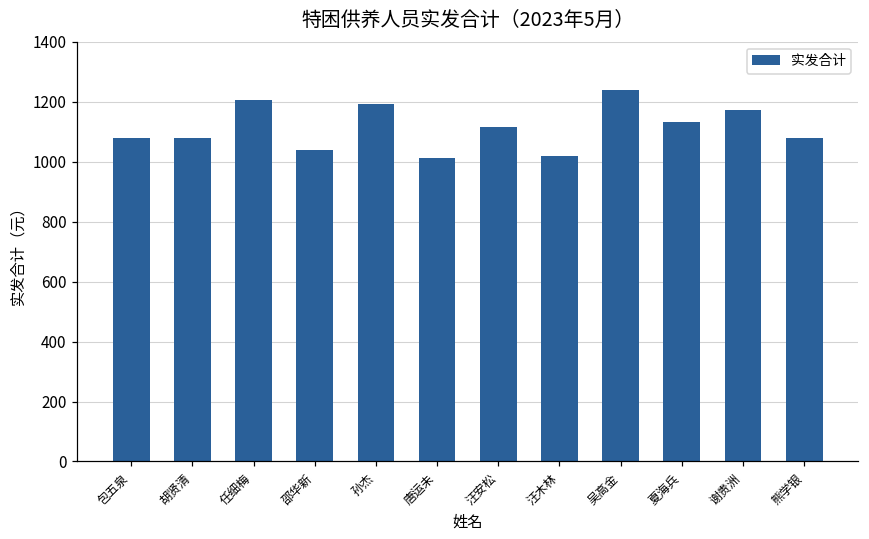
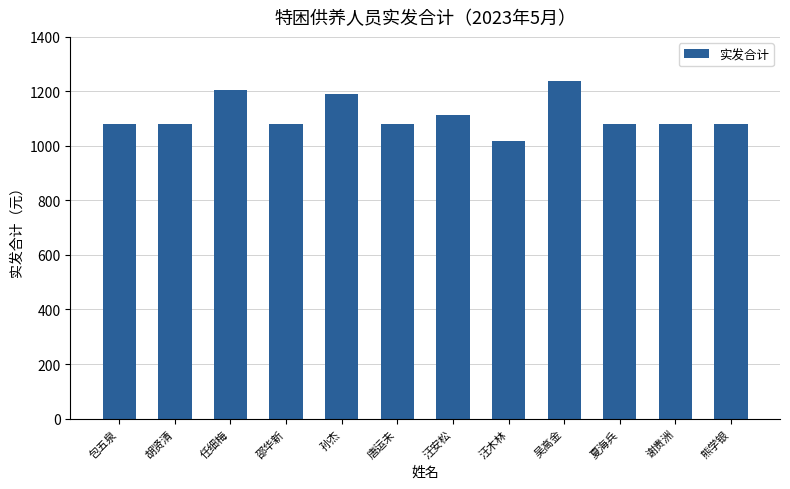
邵华新: 1040 -> 1080
唐运未: 1010 -> 1080
夏海兵: 1130 -> 1080
谢贵洲: 1170 -> 1080
